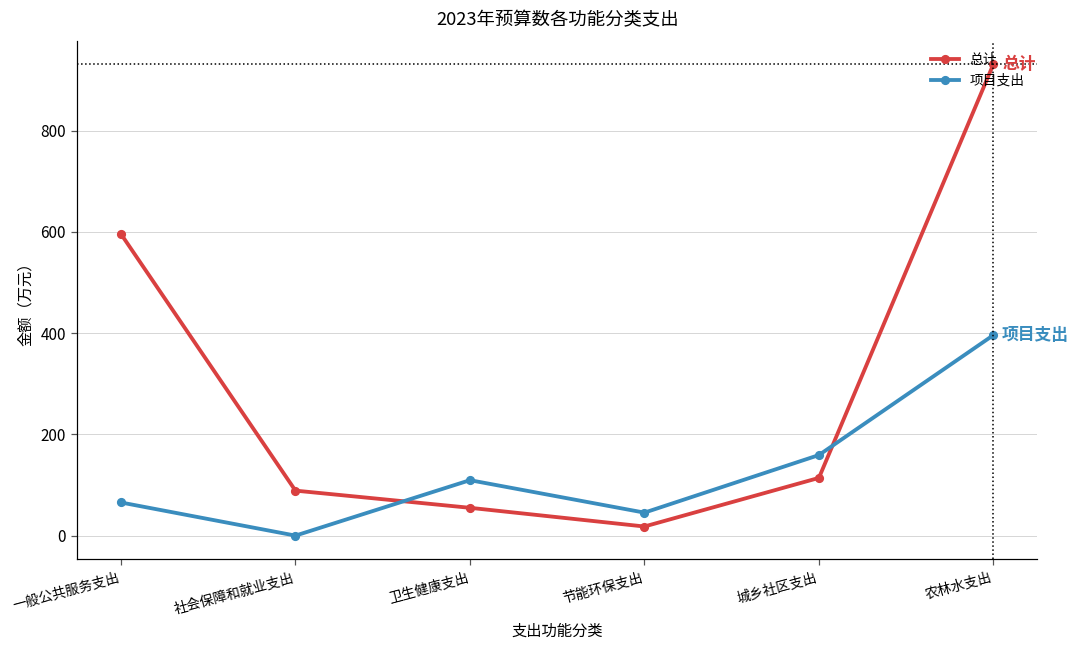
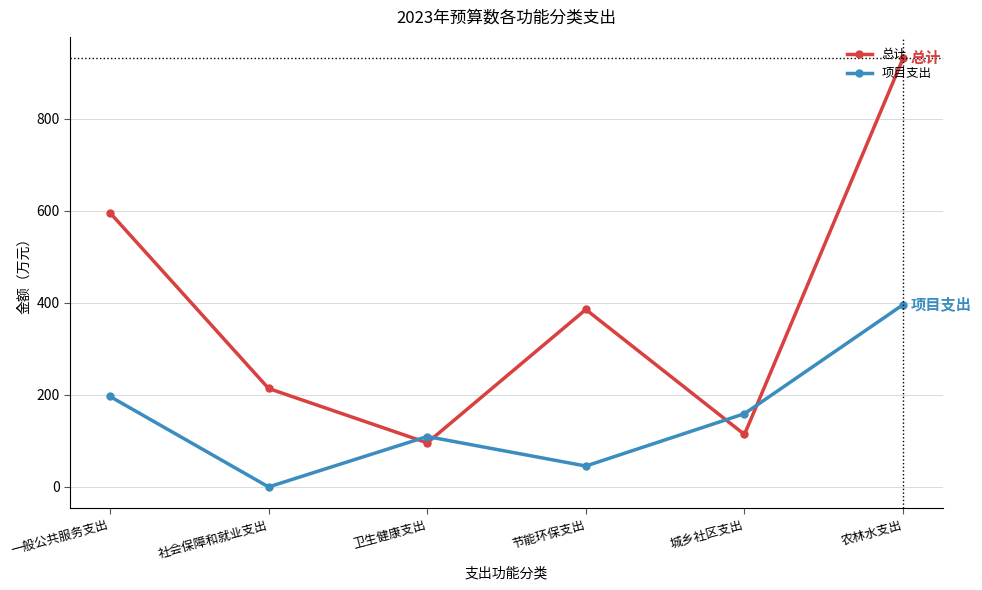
项目支出, 一般公共服务支出: 70 -> 200
总计, 社会保障和就业支出: 90 -> 210
总计, 卫生健康支出: 50 -> 100
总计, 节能环保支出: 20 -> 390
